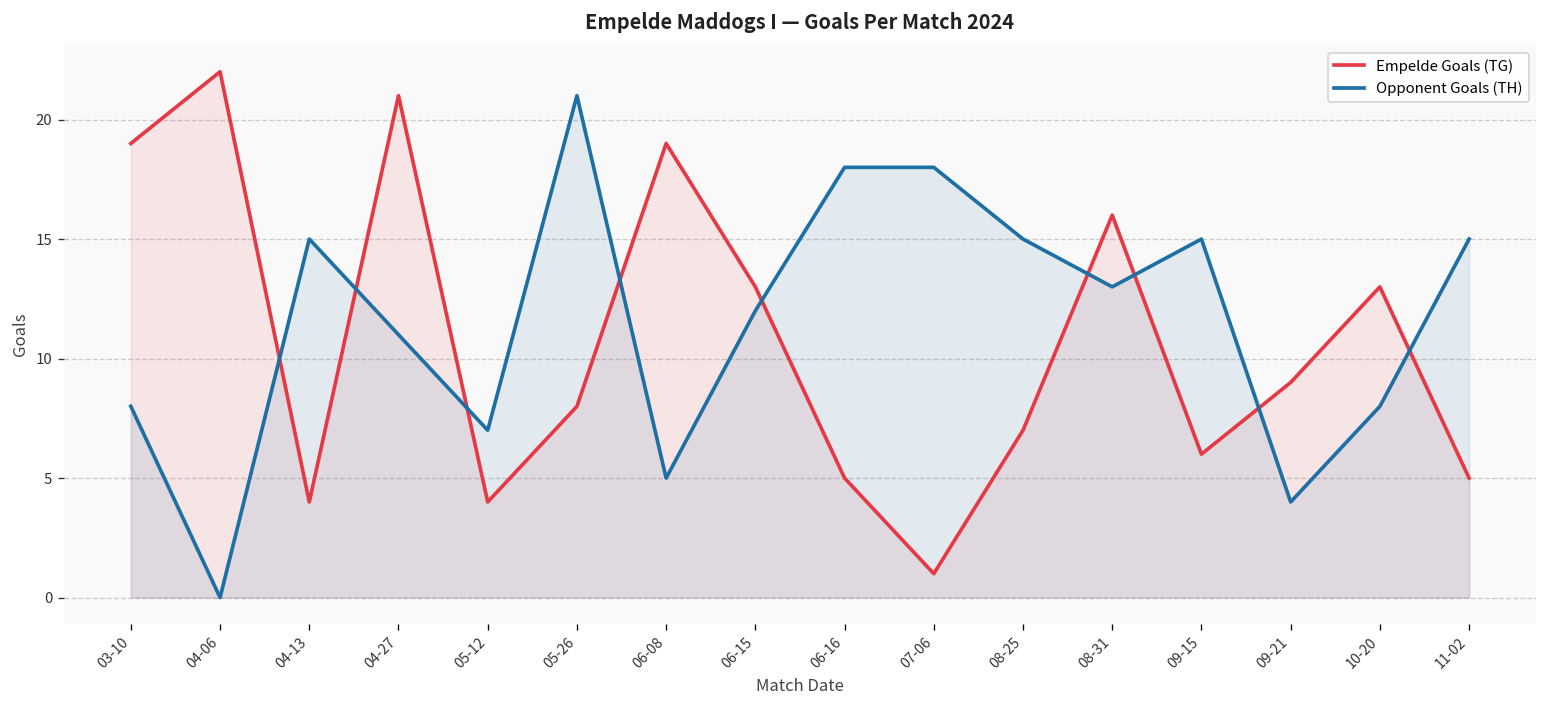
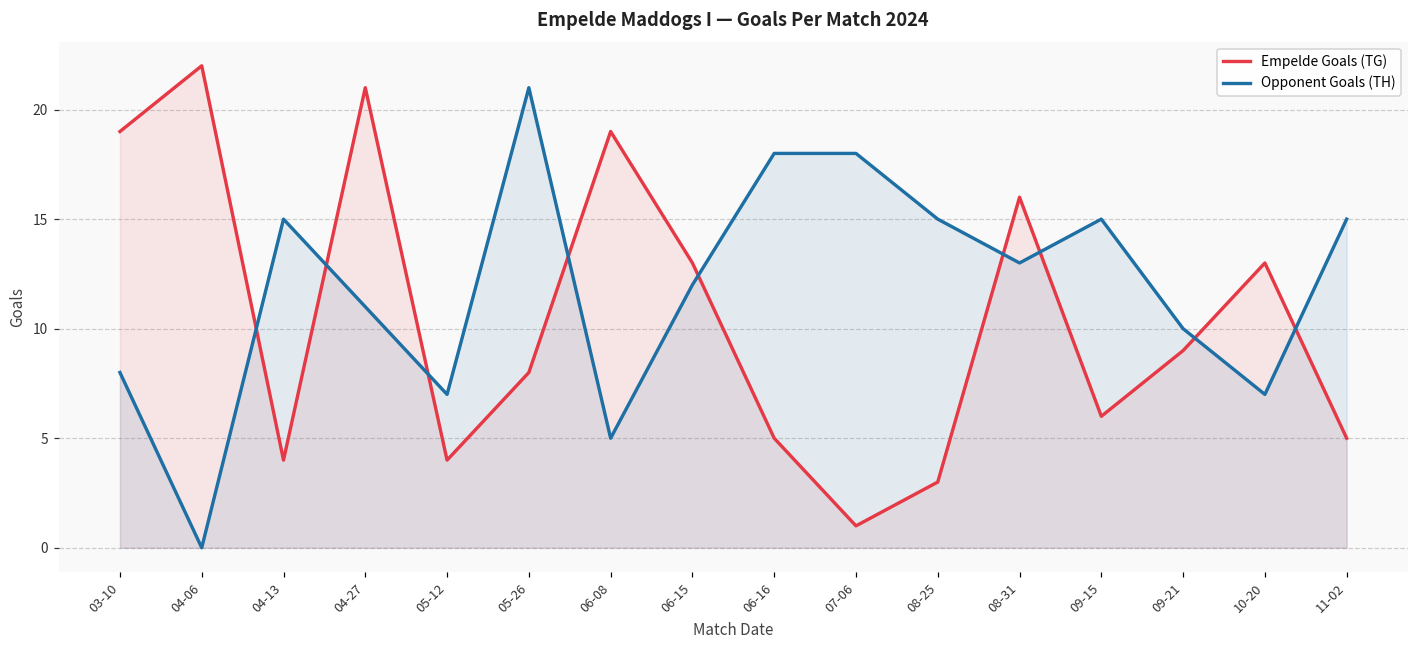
Empelde Goals (TG), 08-25: 7 -> 3
Opponent Goals (TH), 09-21: 4 -> 10
Opponent Goals (TH), 10-20: 8 -> 7
